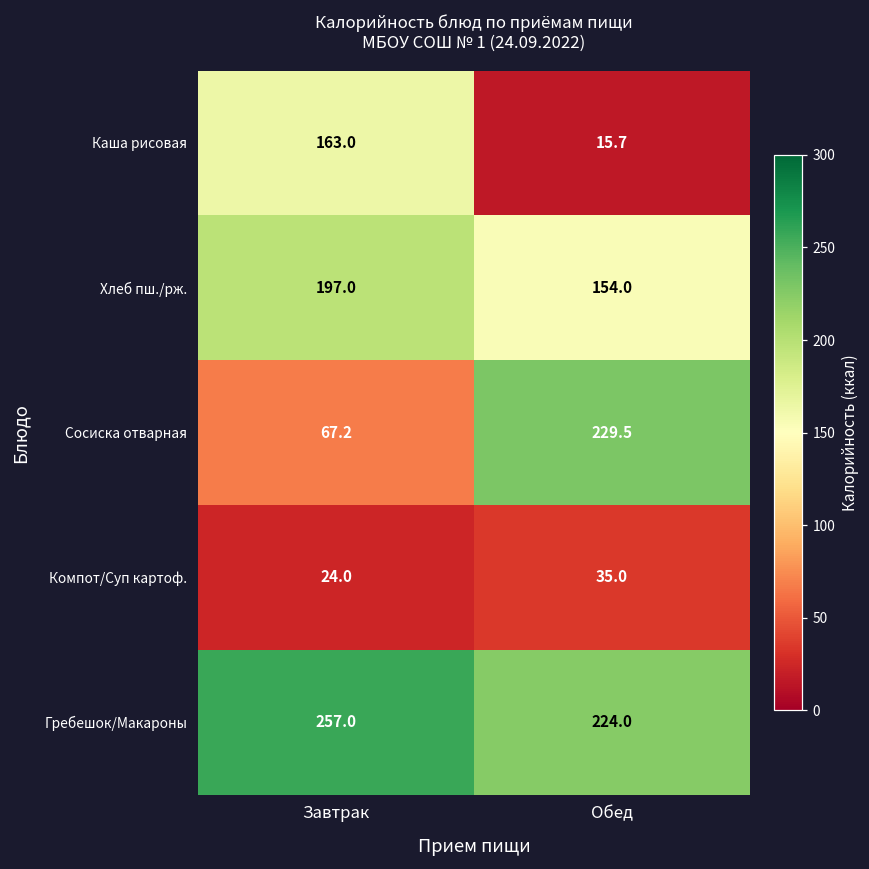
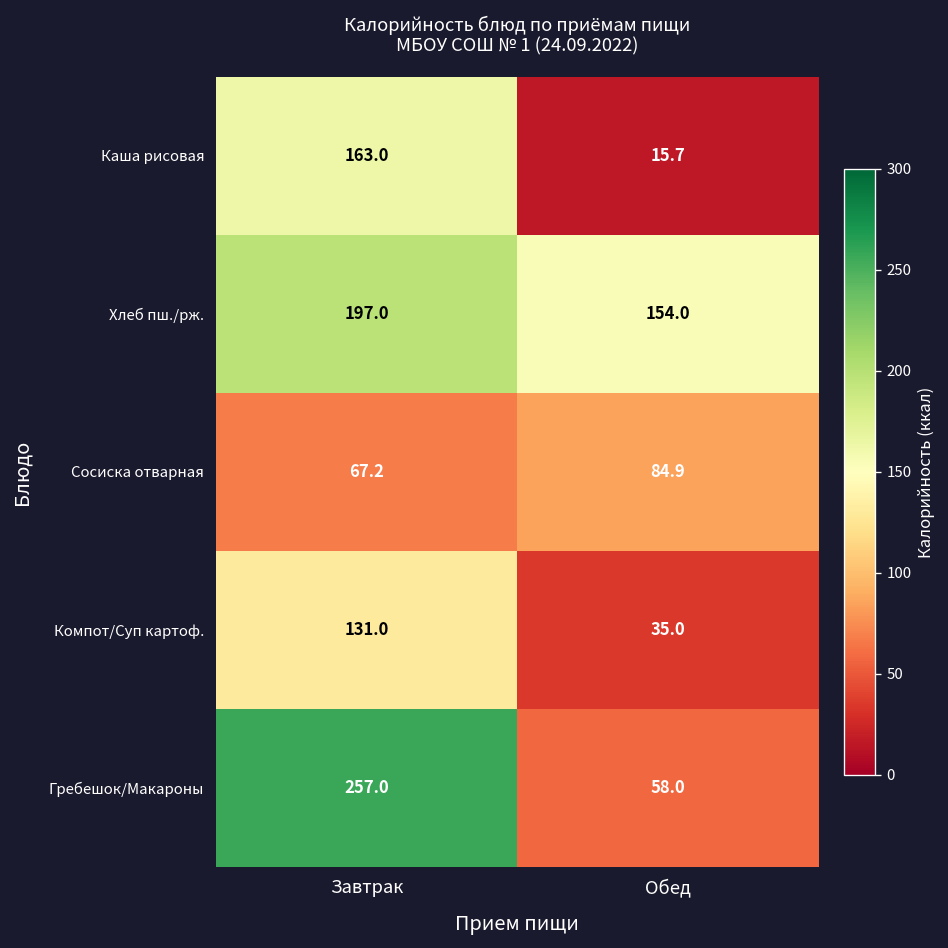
Сосиска отварная, Обед: 229.5 -> 84.9
Компот/Суп картоф., Завтрак: 24.0 -> 131.0
Гребешок/Макароны, Обед: 224.0 -> 58.0
